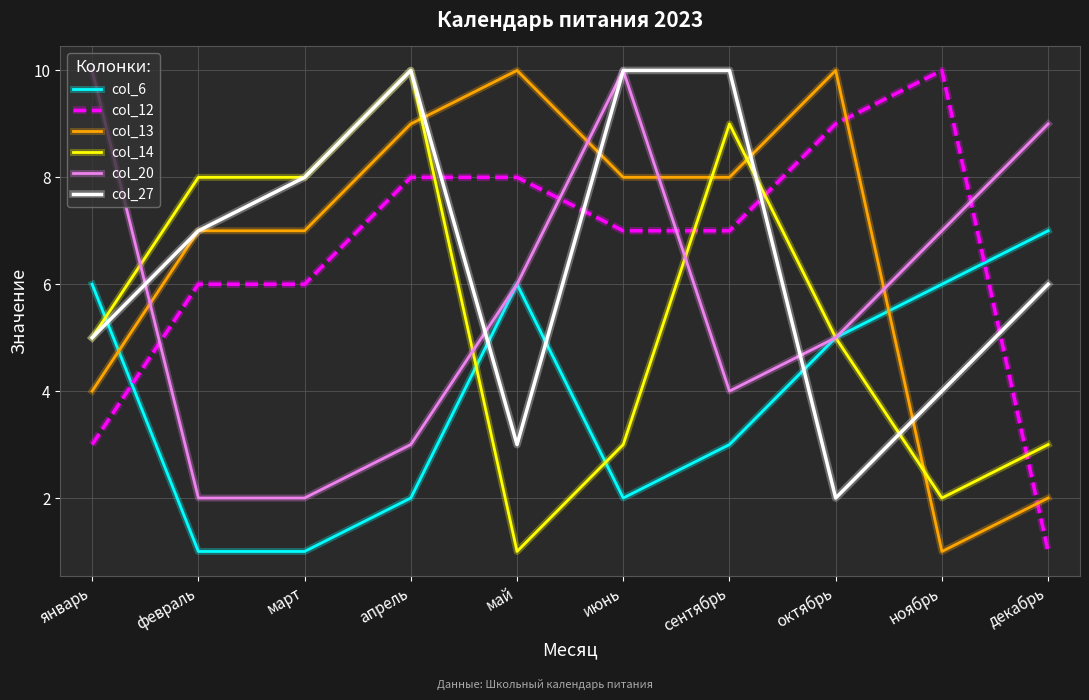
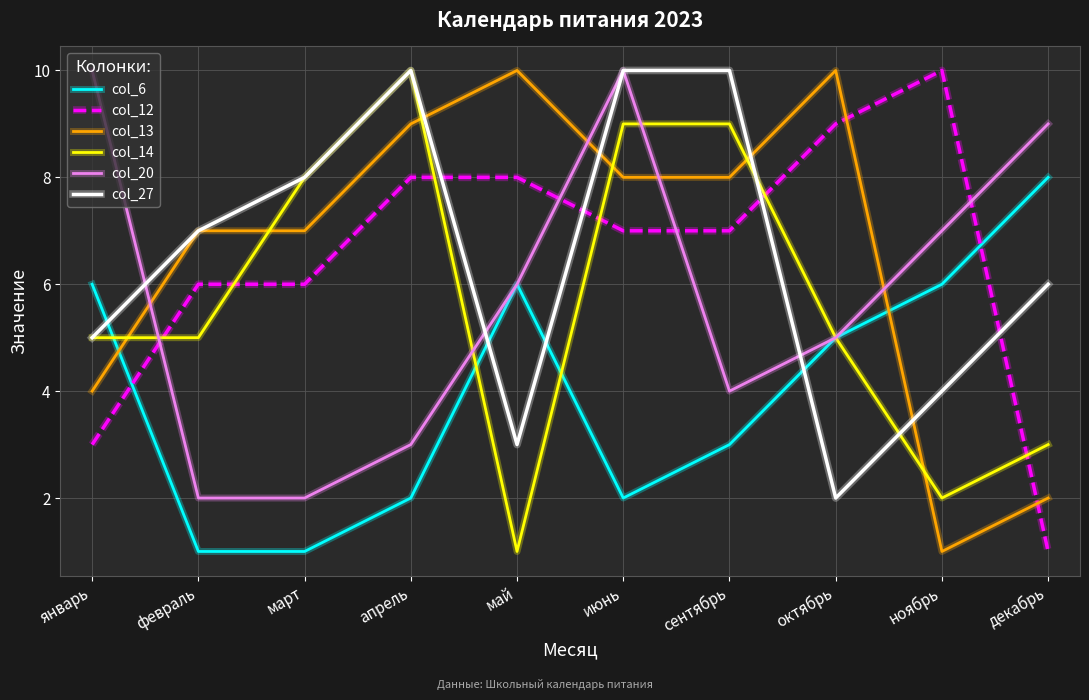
col_14, февраль: 8 -> 5
col_14, июнь: 3 -> 9
col_6, декабрь: 7 -> 8
